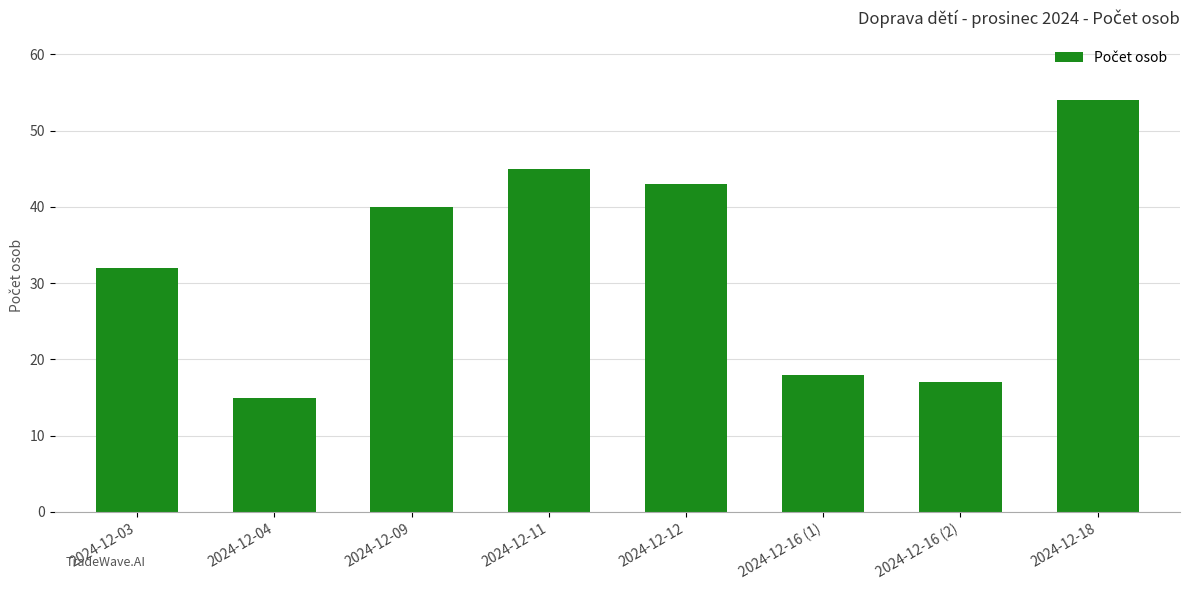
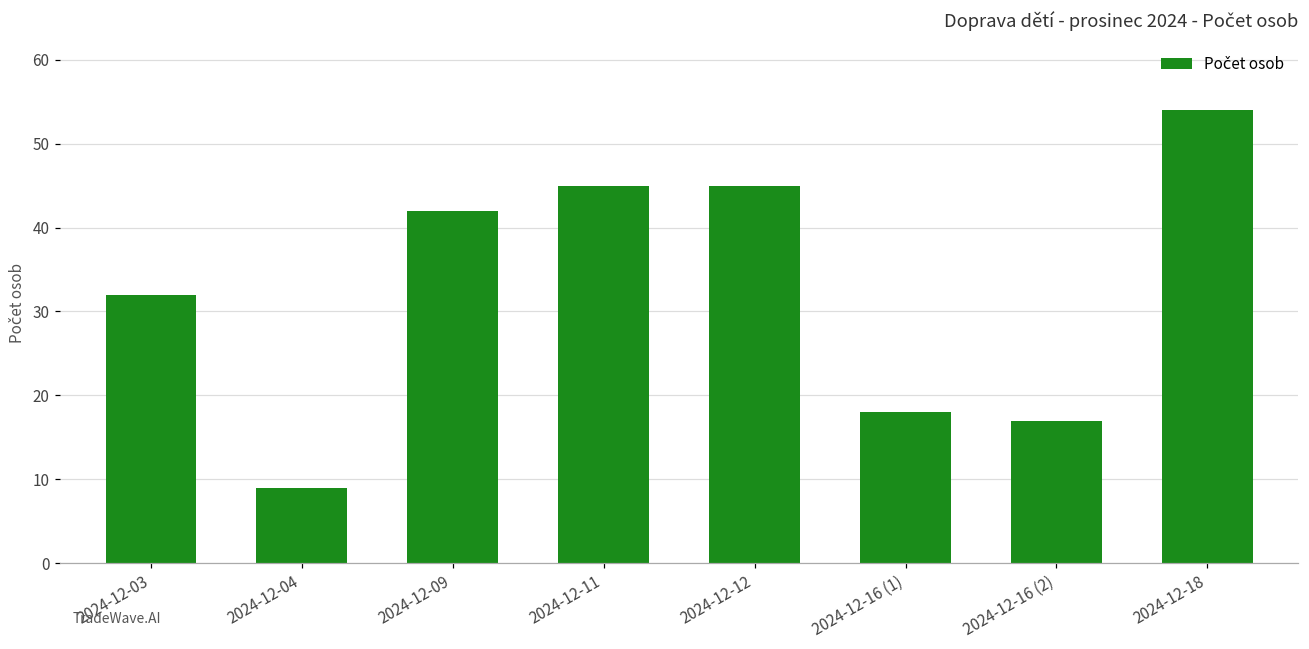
2024-12-04: 15 -> 9
2024-12-09: 40 -> 42
2024-12-12: 43 -> 45
